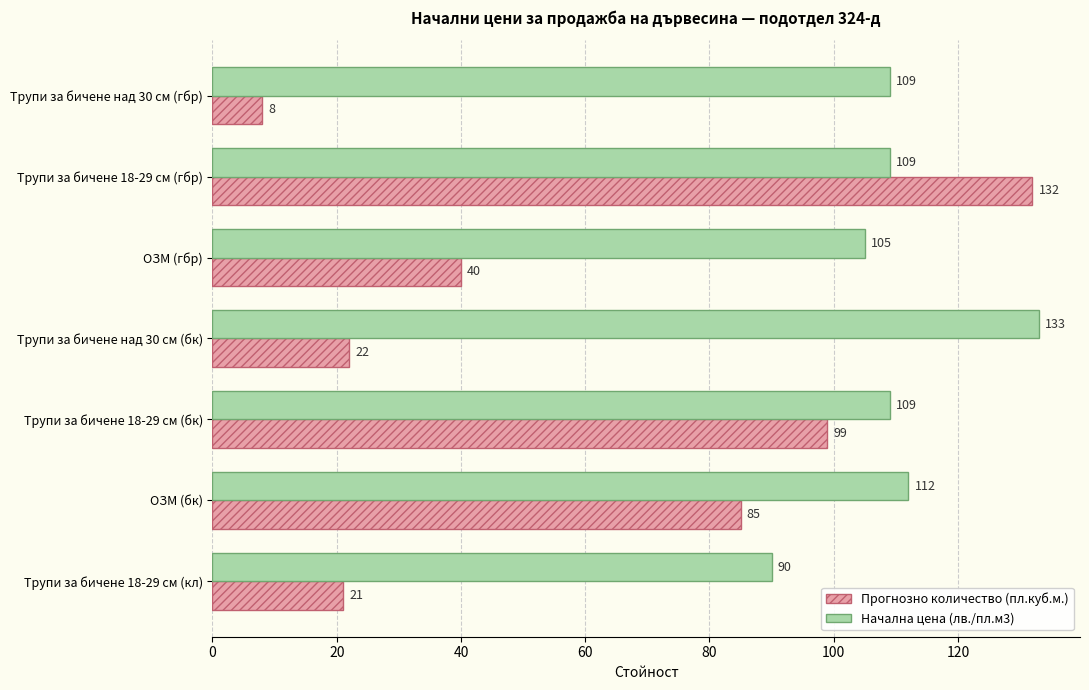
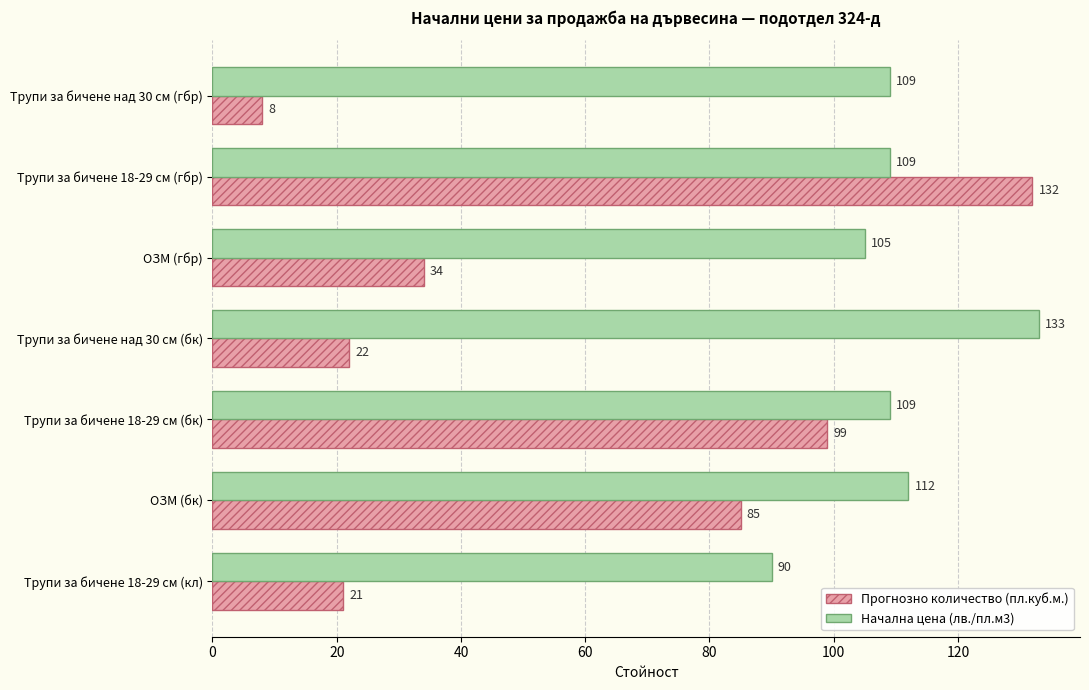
Прогнозно количество (пл.куб.м.), ОЗМ (гбр): 40 -> 34
